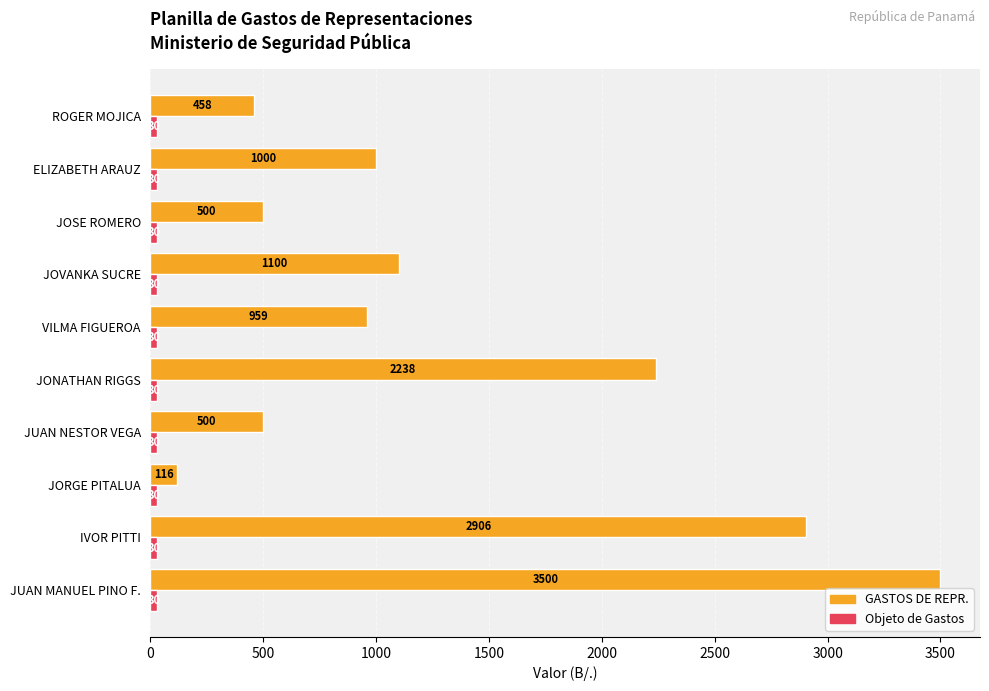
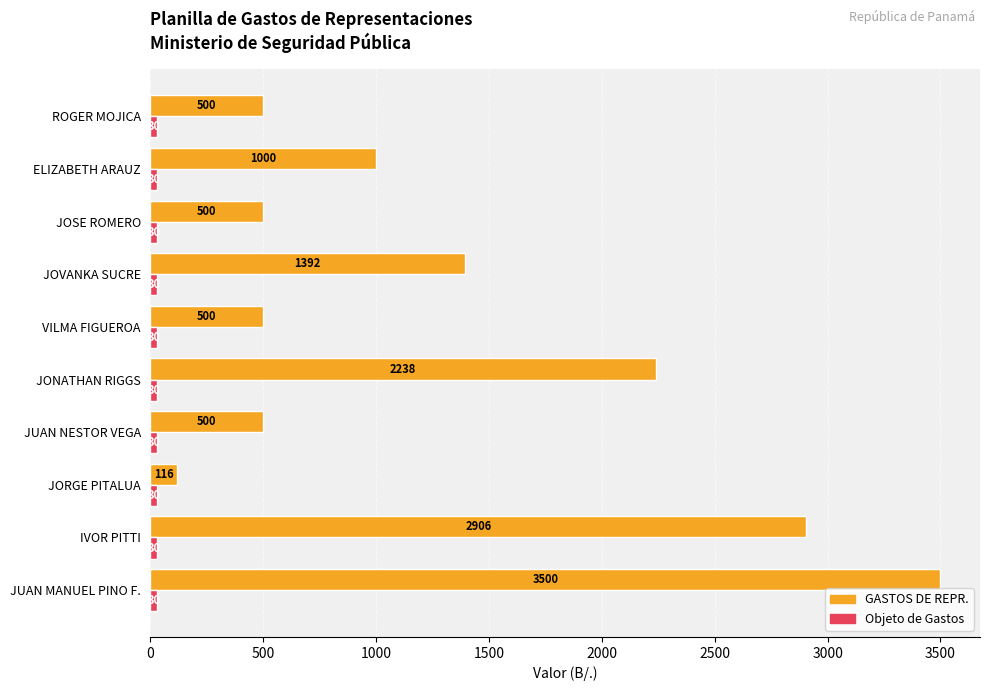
GASTOS DE REPR., ROGER MOJICA: 458 -> 500
GASTOS DE REPR., JOVANKA SUCRE: 1100 -> 1392
GASTOS DE REPR., VILMA FIGUEROA: 959 -> 500
